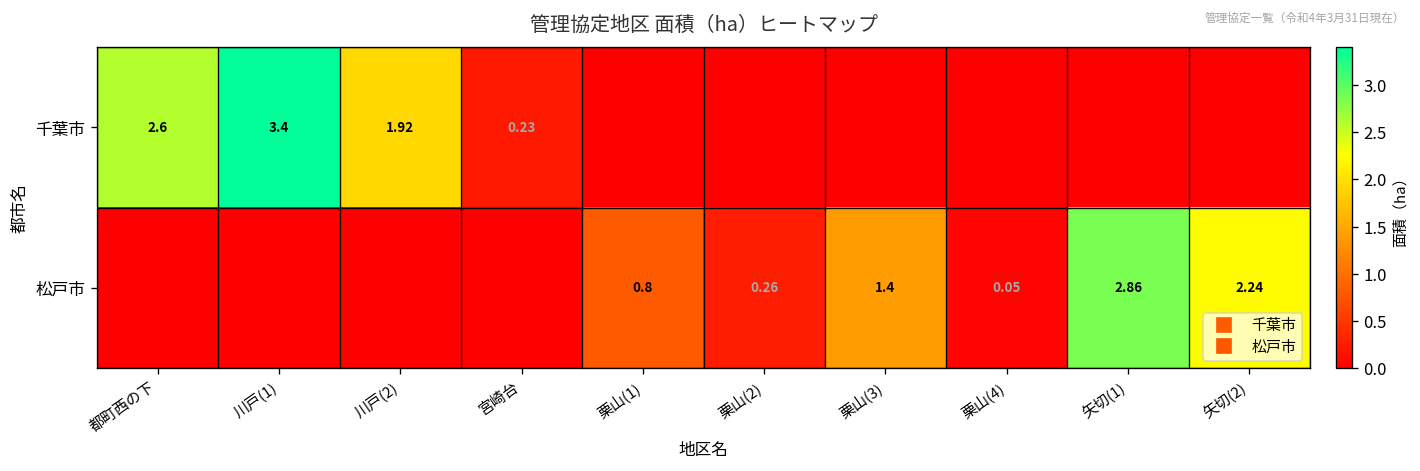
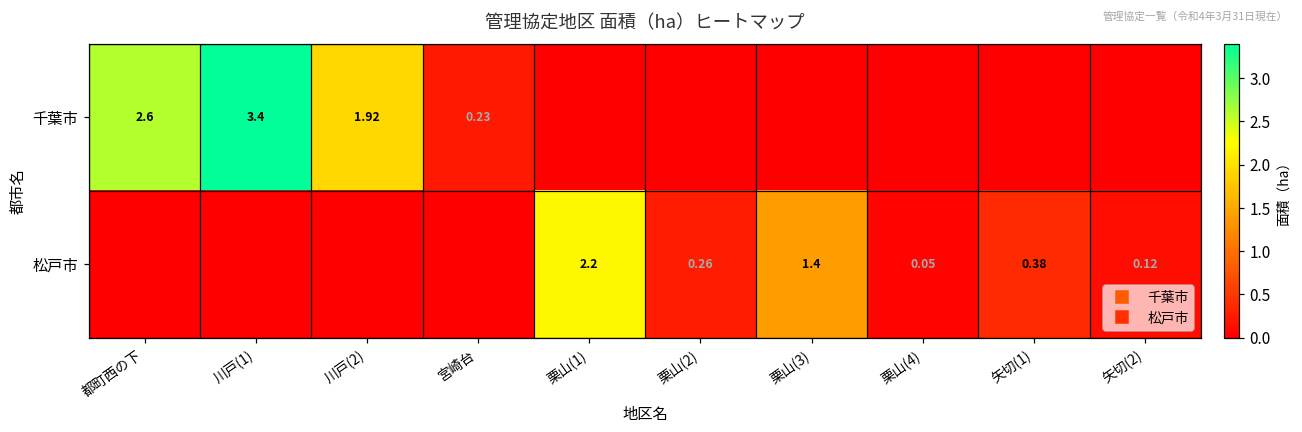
松戸市, 栗山(1): 0.8 -> 2.2
松戸市, 矢切(1): 2.86 -> 0.38
松戸市, 矢切(2): 2.24 -> 0.12
